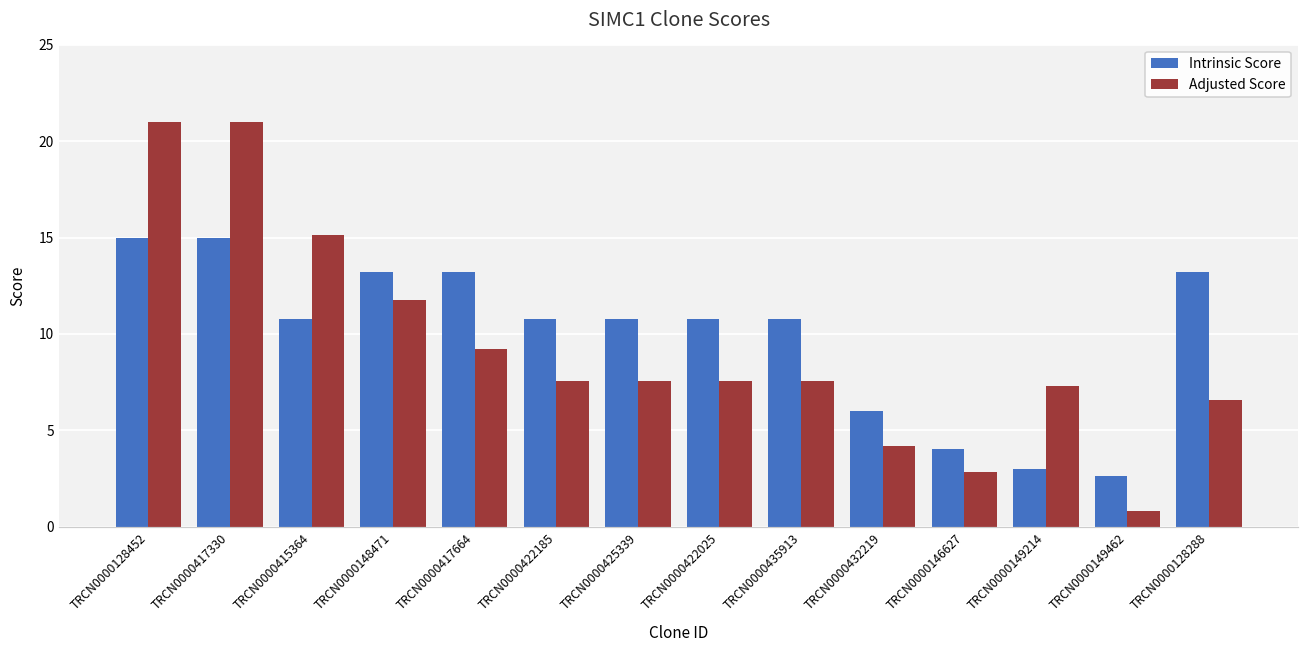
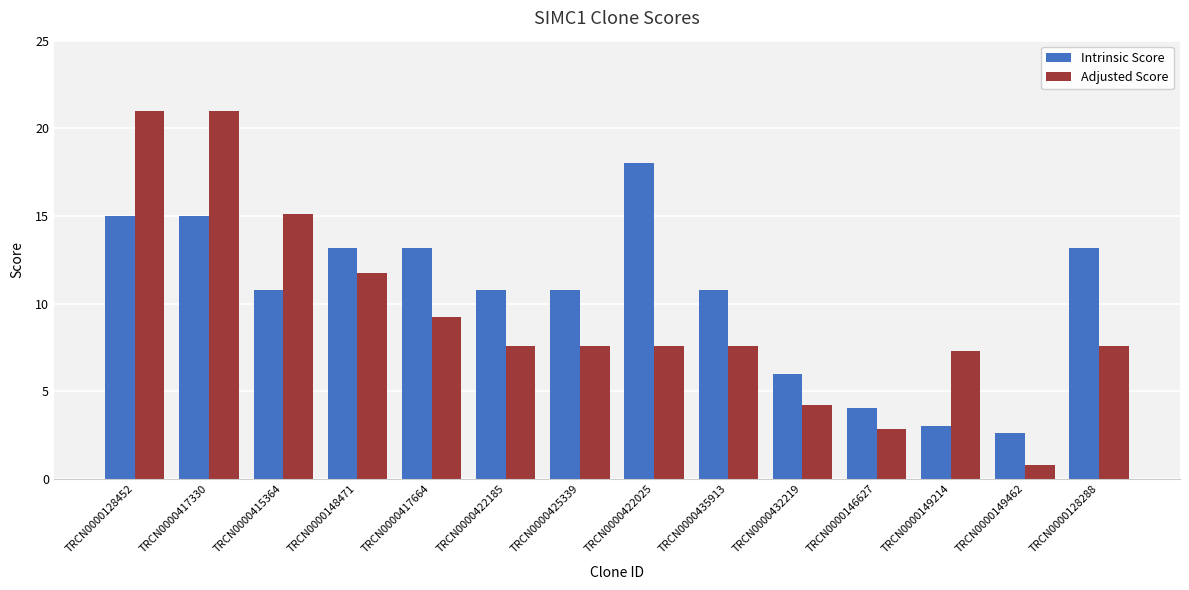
Intrinsic Score, TRCN0000422025: 10.8 -> 18.0
Adjusted Score, TRCN0000128288: 6.6 -> 7.6
